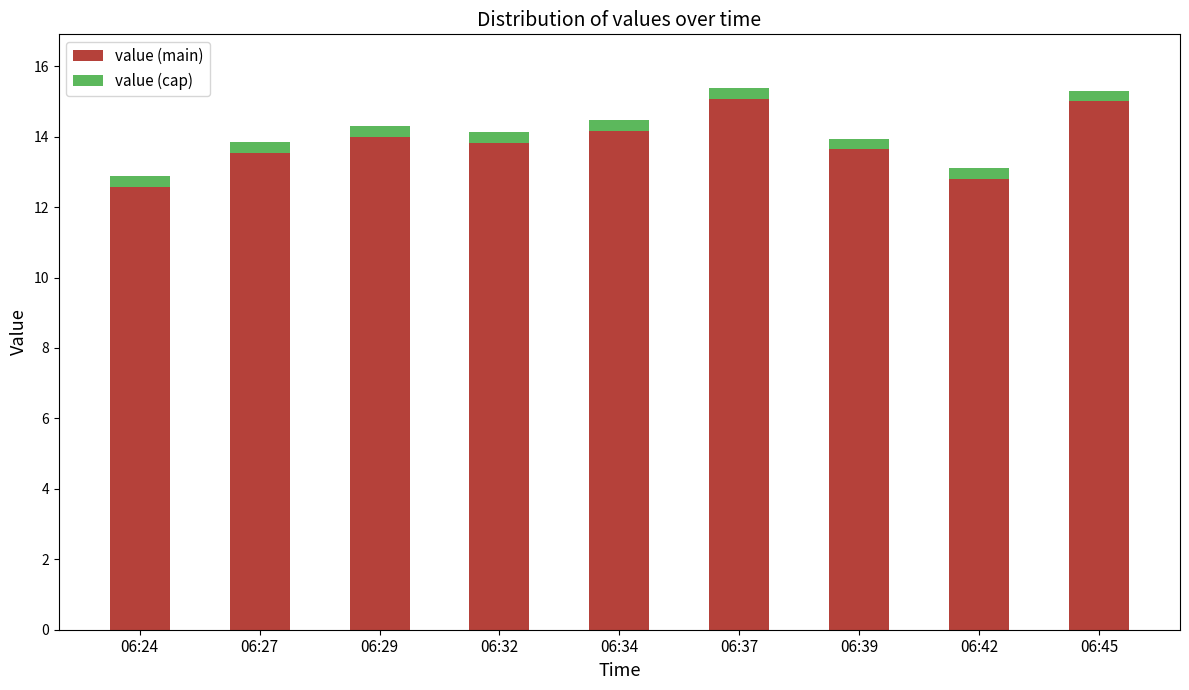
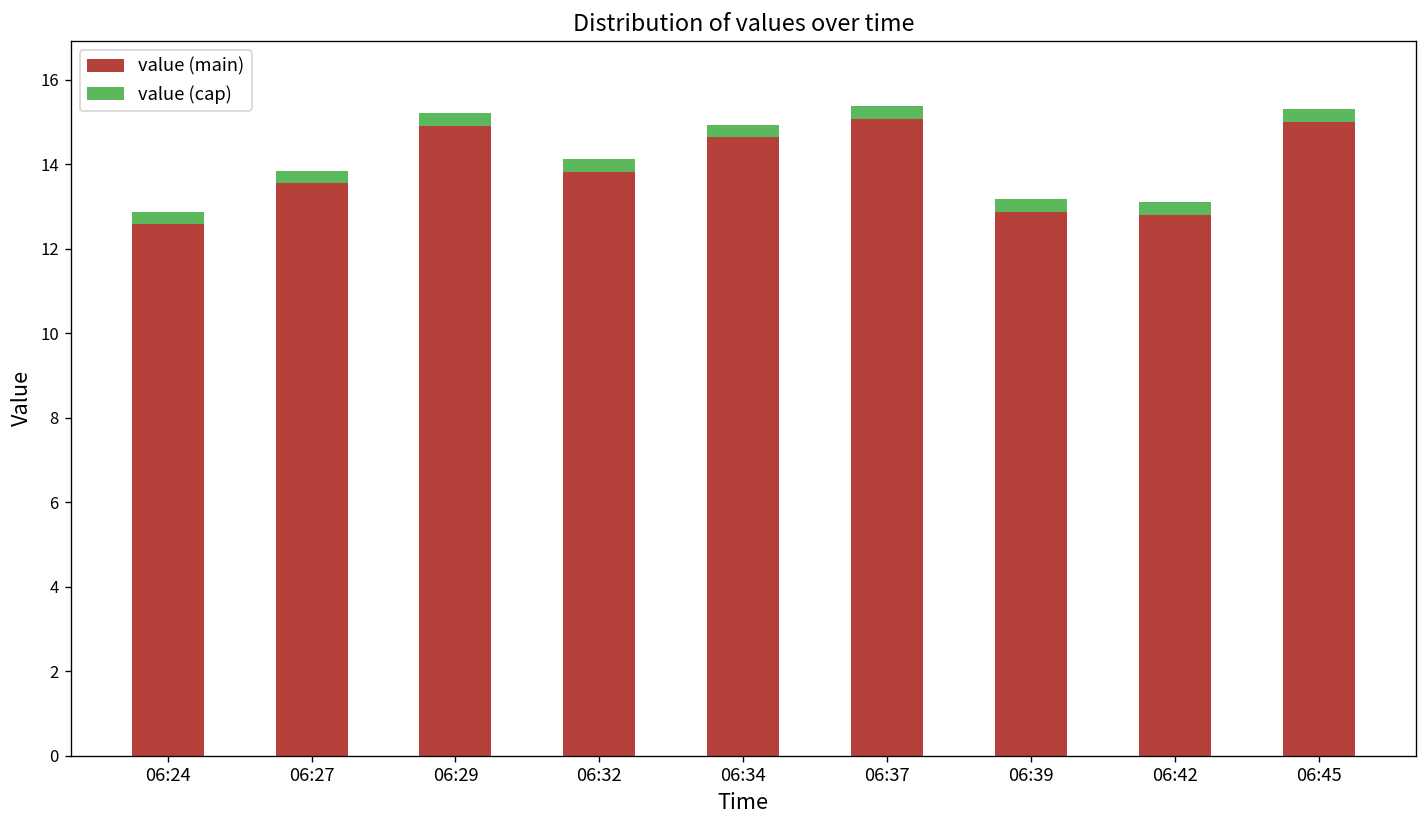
value (main), 06:29: 14.0 -> 14.9
value (main), 06:34: 14.2 -> 14.6
value (main), 06:39: 13.6 -> 12.9
